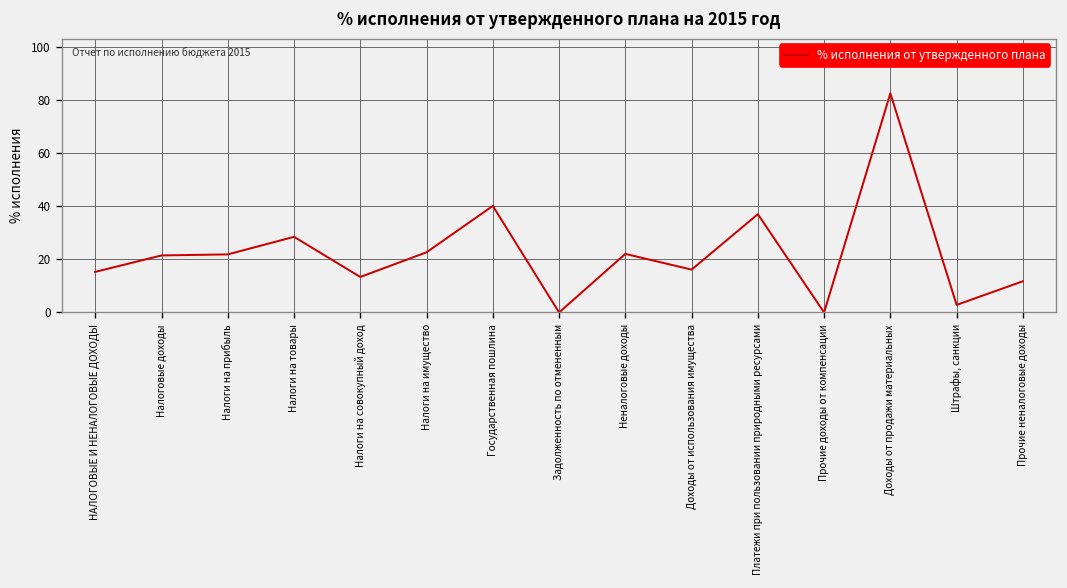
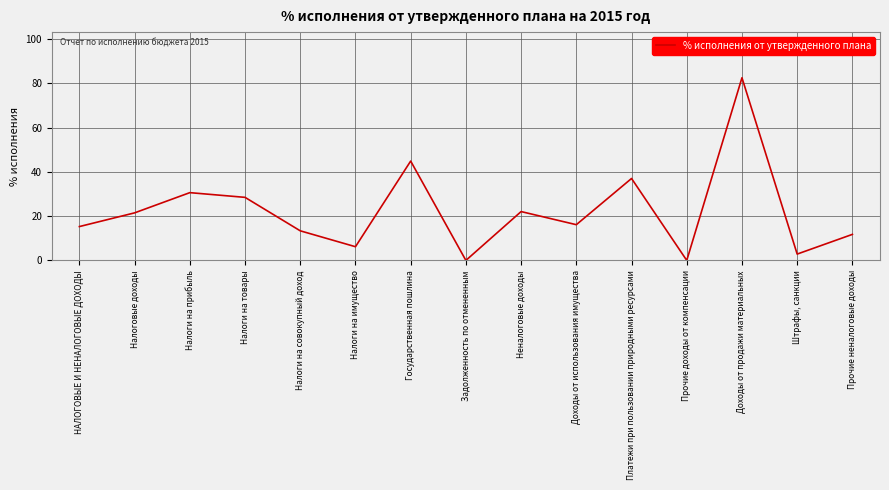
Налоги на прибыль: 22 -> 31
Налоги на имущество: 23 -> 6
Государственная пошлина: 40 -> 45
